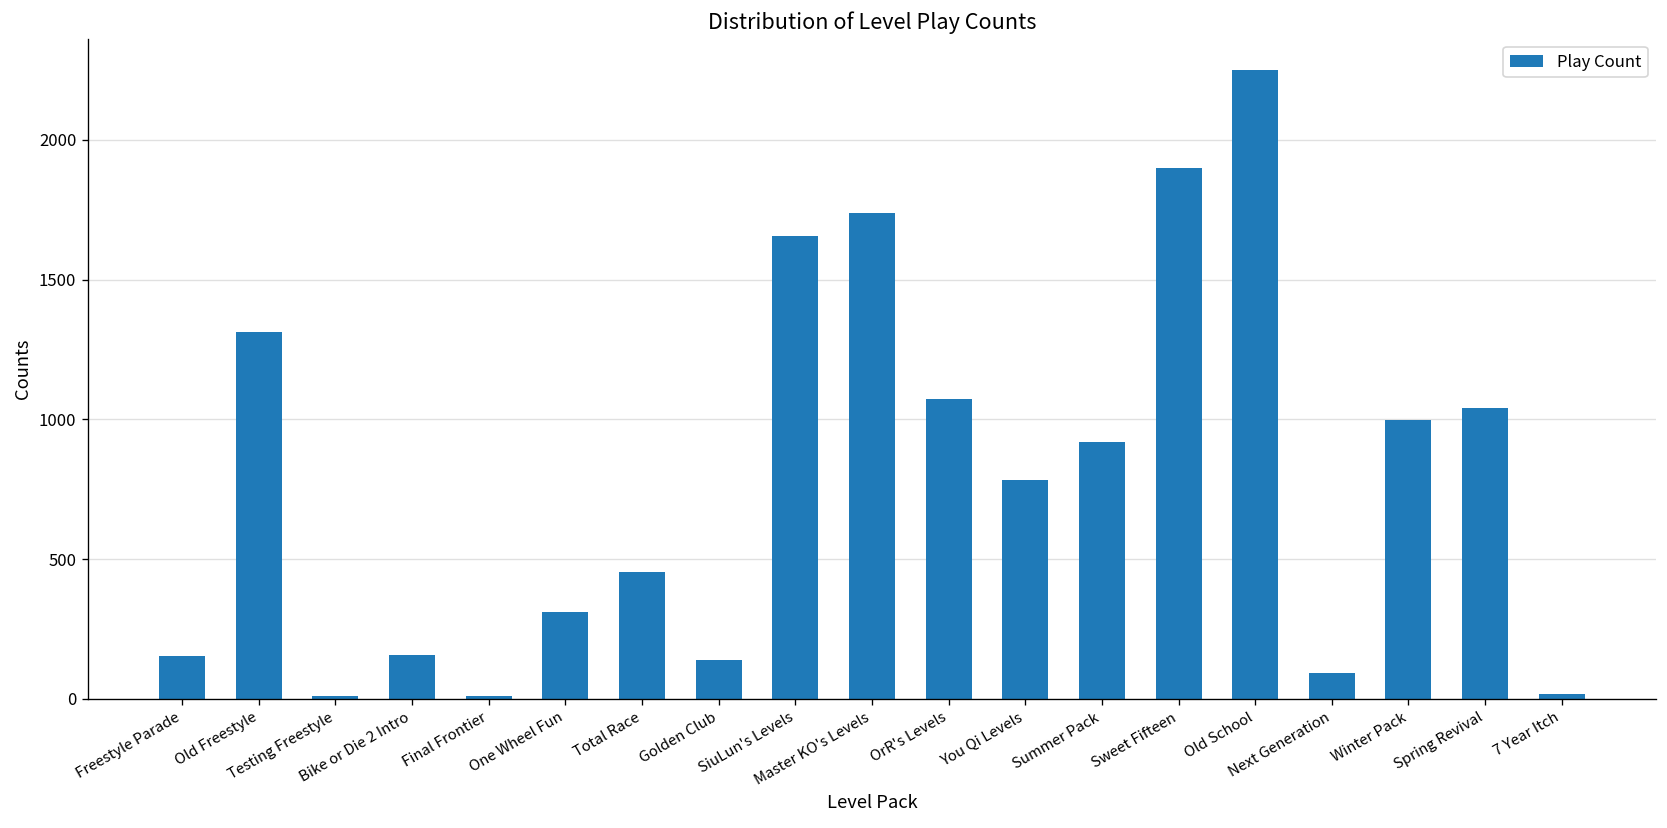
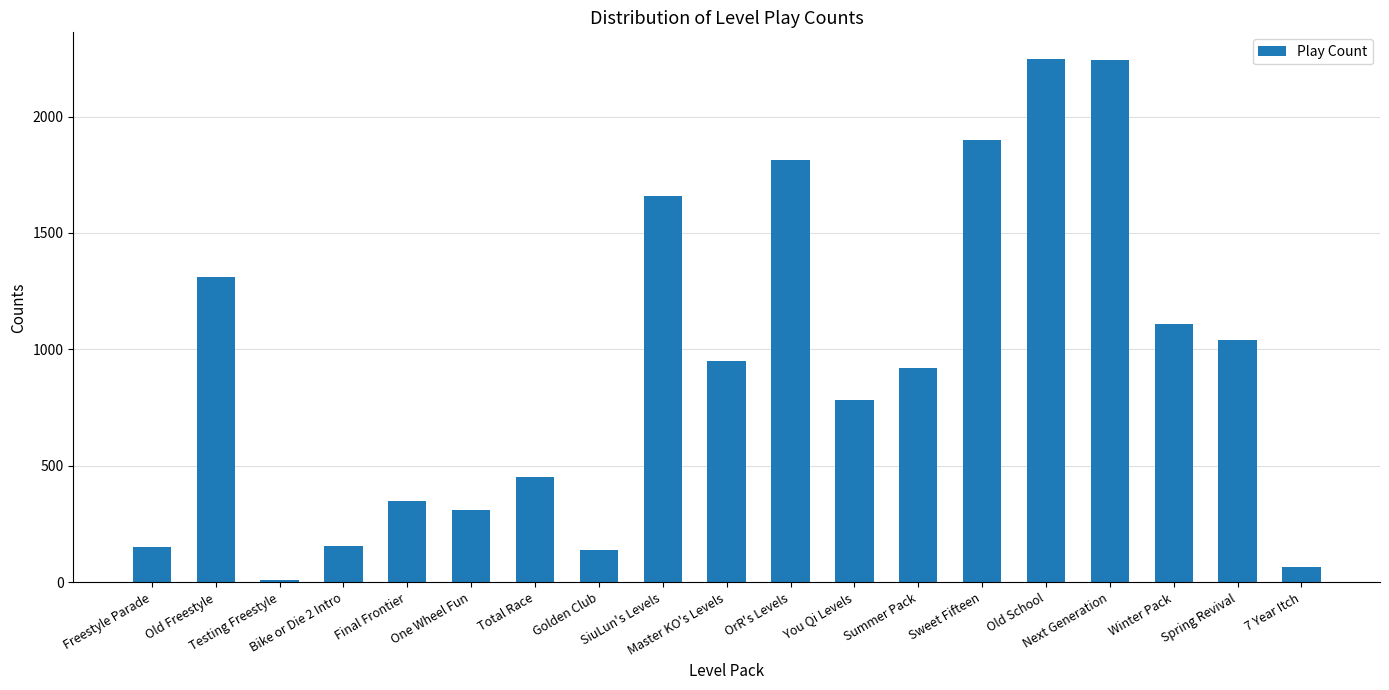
Final Frontier: 10 -> 350
Master KO's Levels: 1740 -> 950
OrR's Levels: 1070 -> 1810
Next Generation: 90 -> 2240
Winter Pack: 1000 -> 1110
7 Year Itch: 20 -> 60
